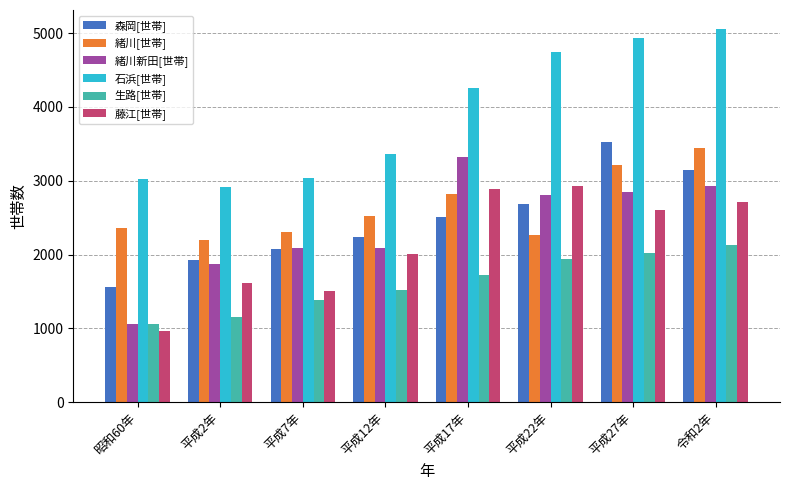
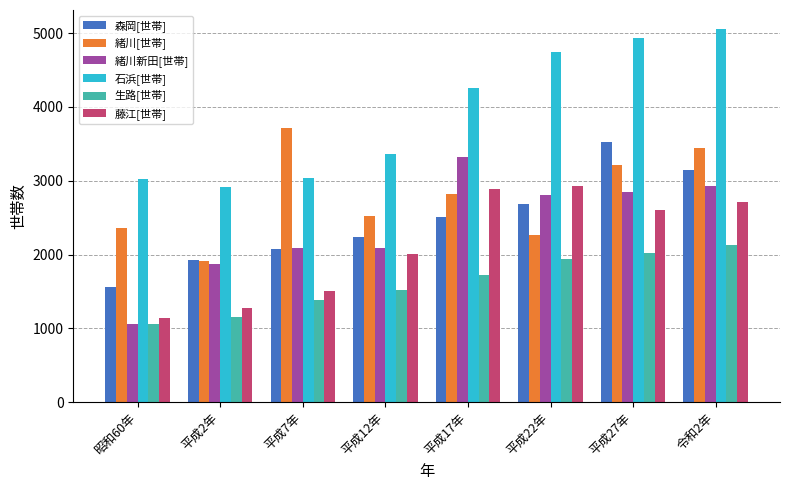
藤江[世帯], 昭和60年: 1000 -> 1100
緒川[世帯], 平成2年: 2200 -> 1900
藤江[世帯], 平成2年: 1600 -> 1300
緒川[世帯], 平成7年: 2300 -> 3700
